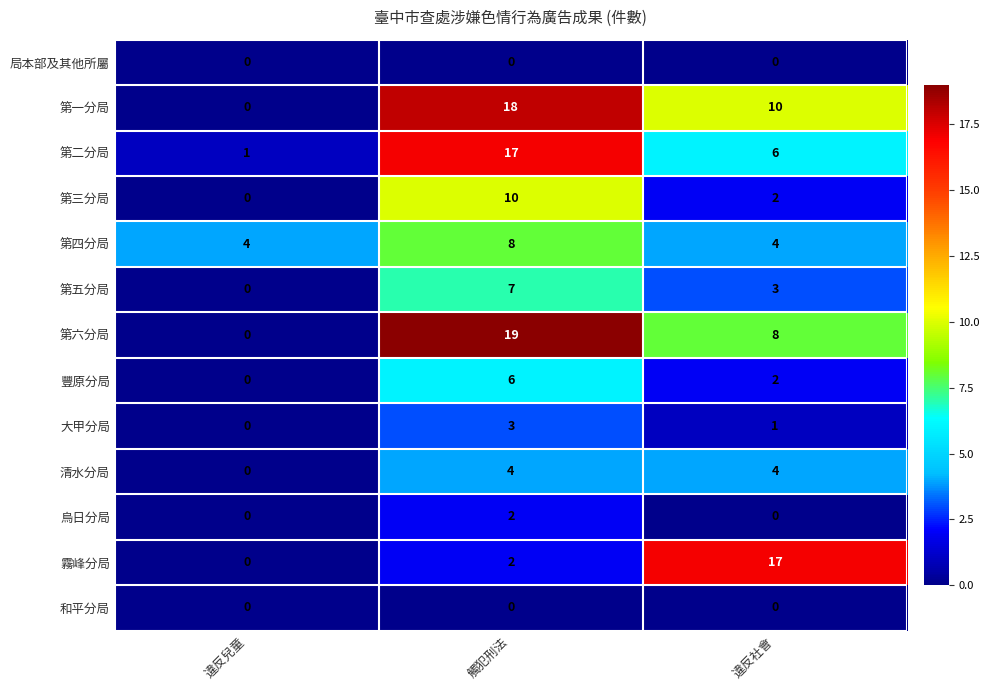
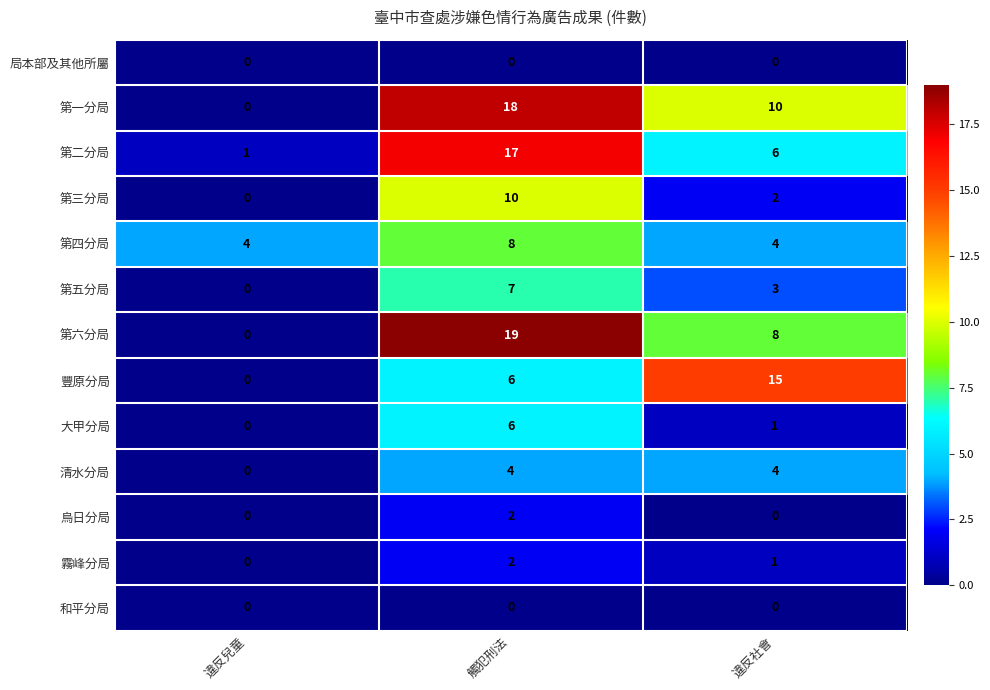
豐原分局, 違反社會: 2 -> 15
大甲分局, 觸犯刑法: 3 -> 6
霧峰分局, 違反社會: 17 -> 1
